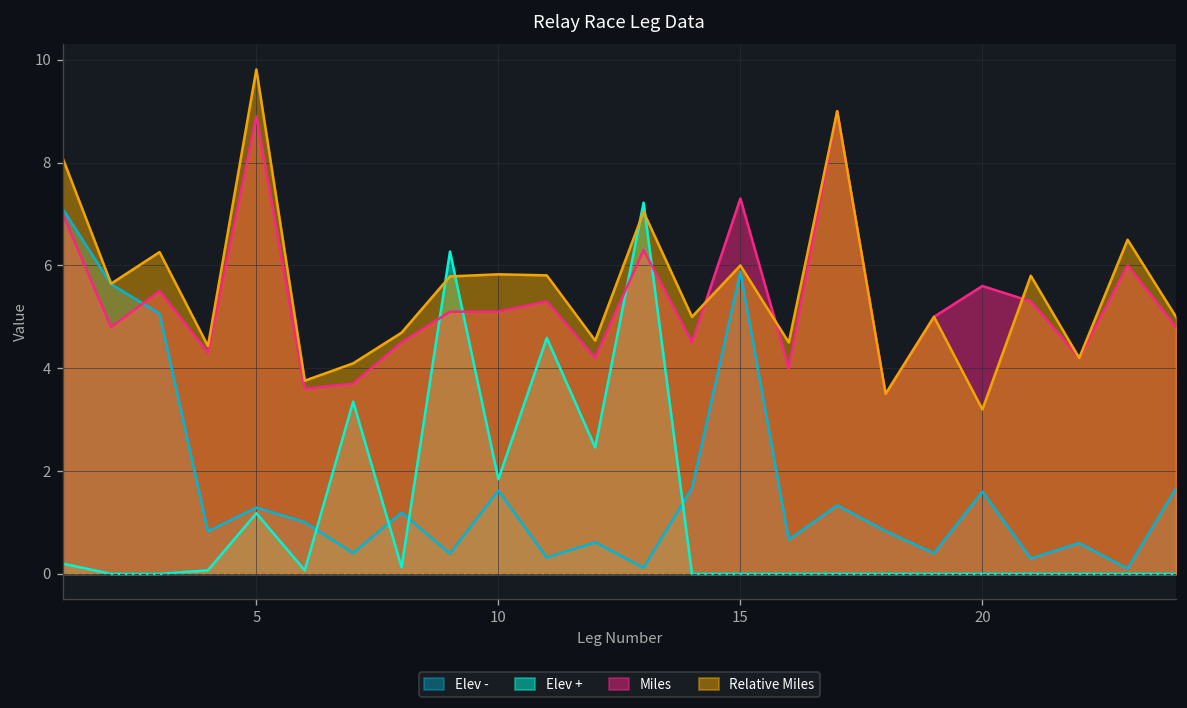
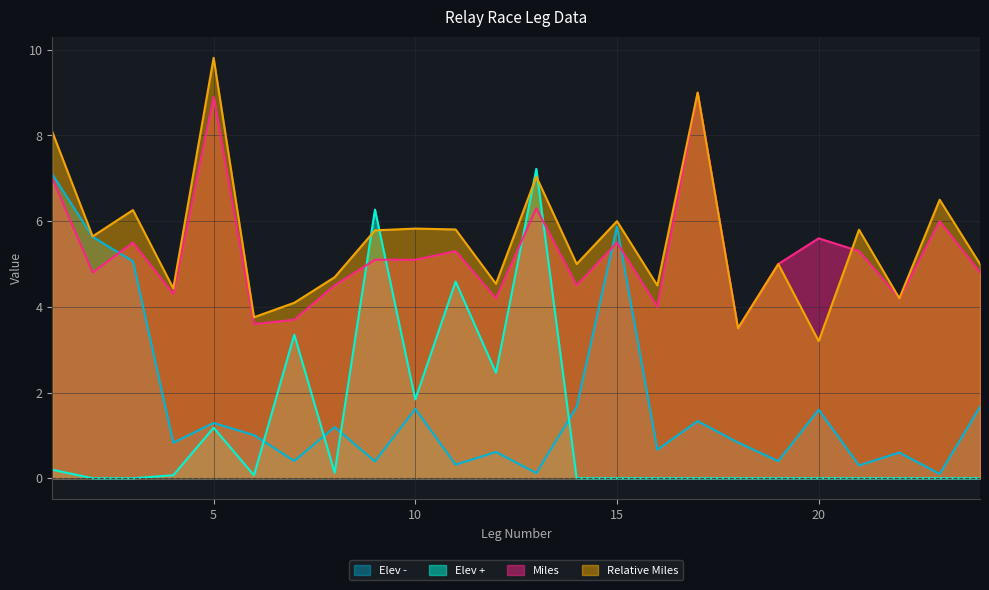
Miles, 15: 7.3 -> 5.5
